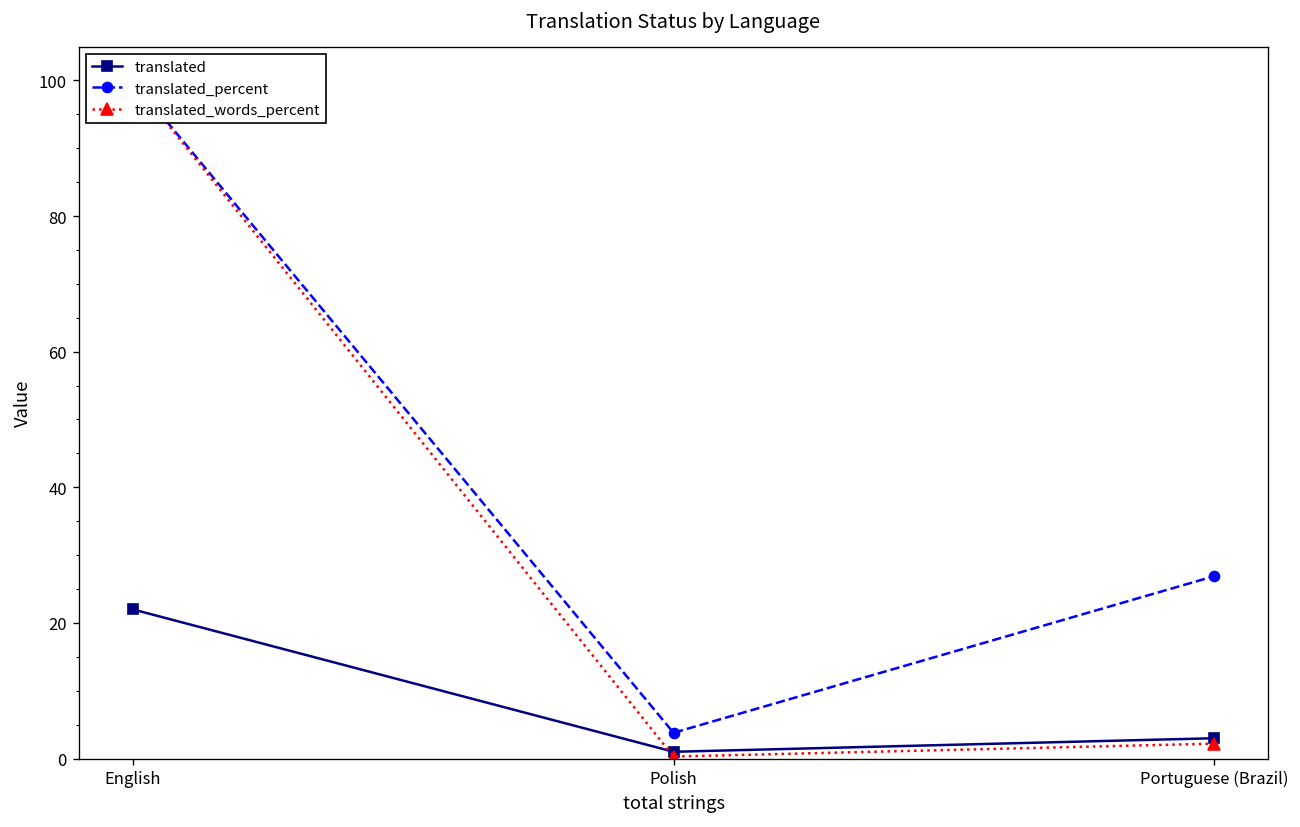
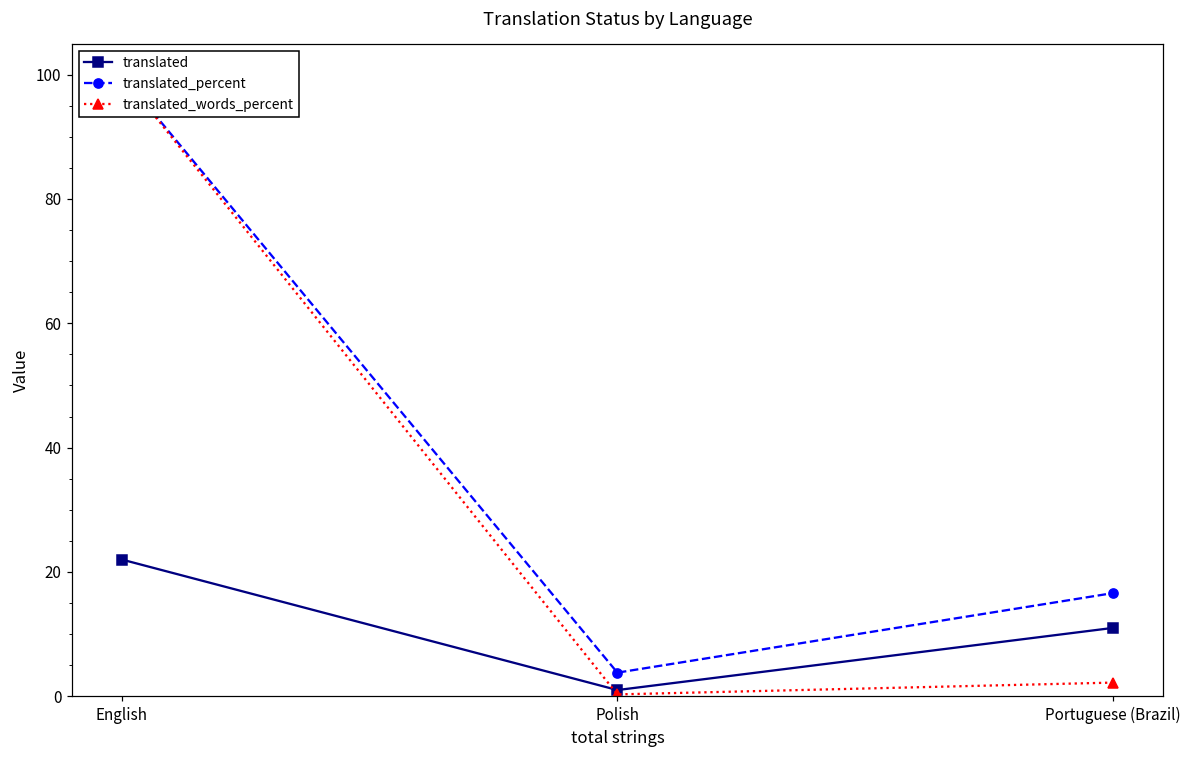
translated, Portuguese (Brazil): 3 -> 11
translated_percent, Portuguese (Brazil): 27 -> 17
